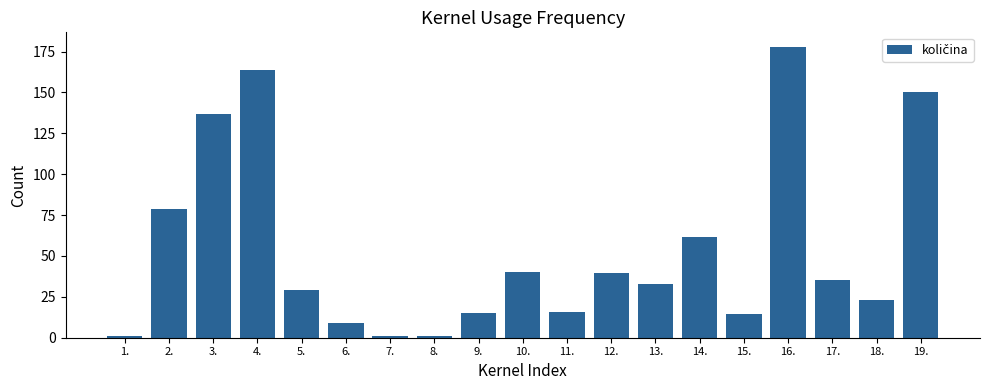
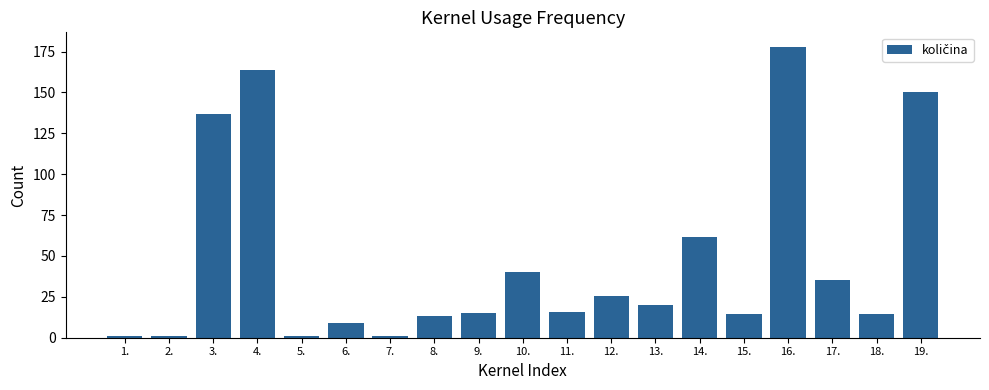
2.: 79 -> 1
5.: 29 -> 1
8.: 1 -> 13
12.: 40 -> 26
13.: 33 -> 20
18.: 23 -> 15
